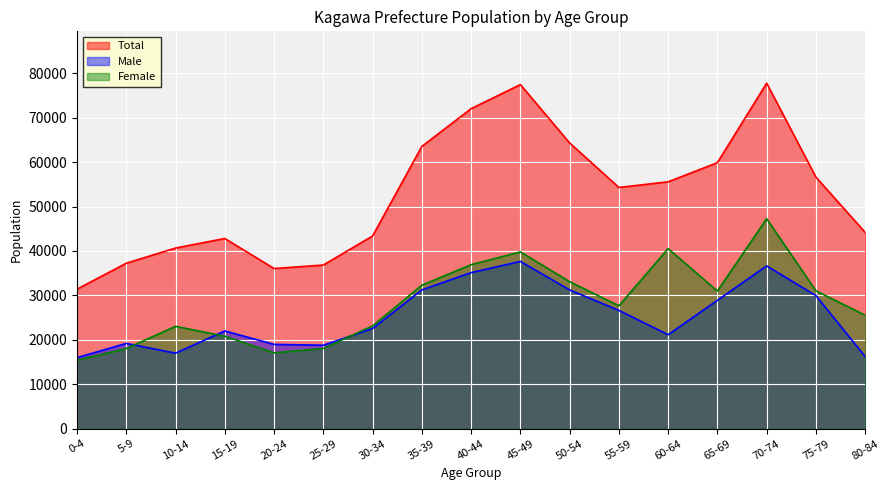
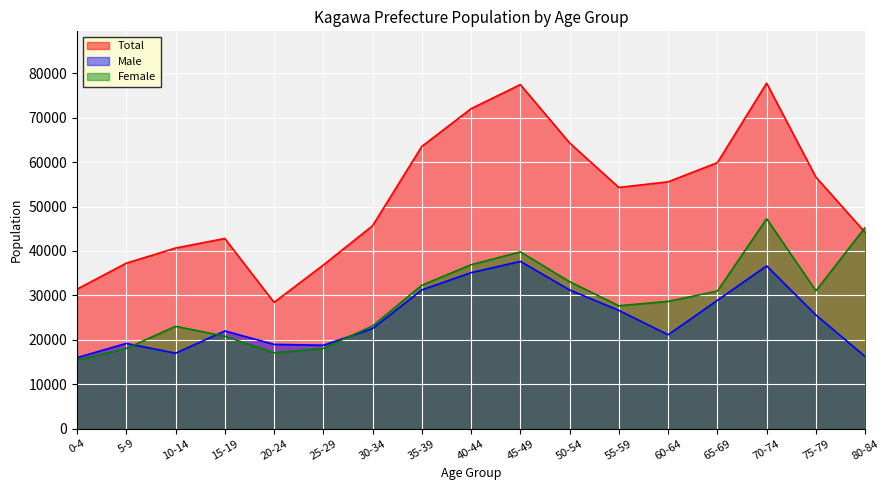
Total, 20-24: 36000 -> 28000
Total, 30-34: 43000 -> 46000
Female, 60-64: 41000 -> 29000
Male, 75-79: 30000 -> 26000
Female, 80-84: 26000 -> 45000
